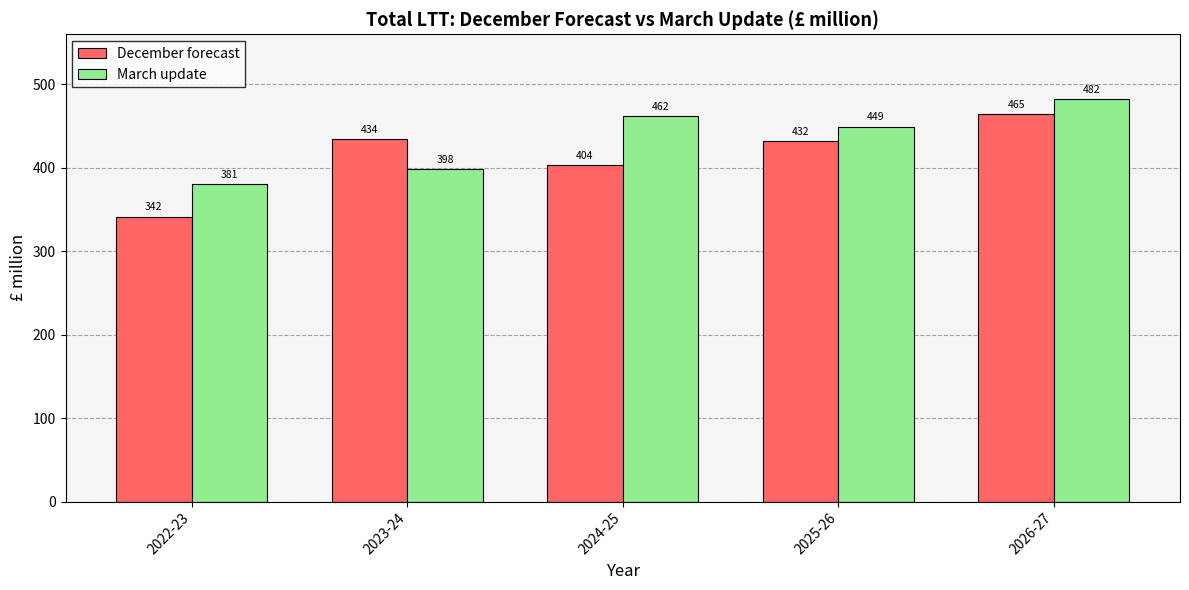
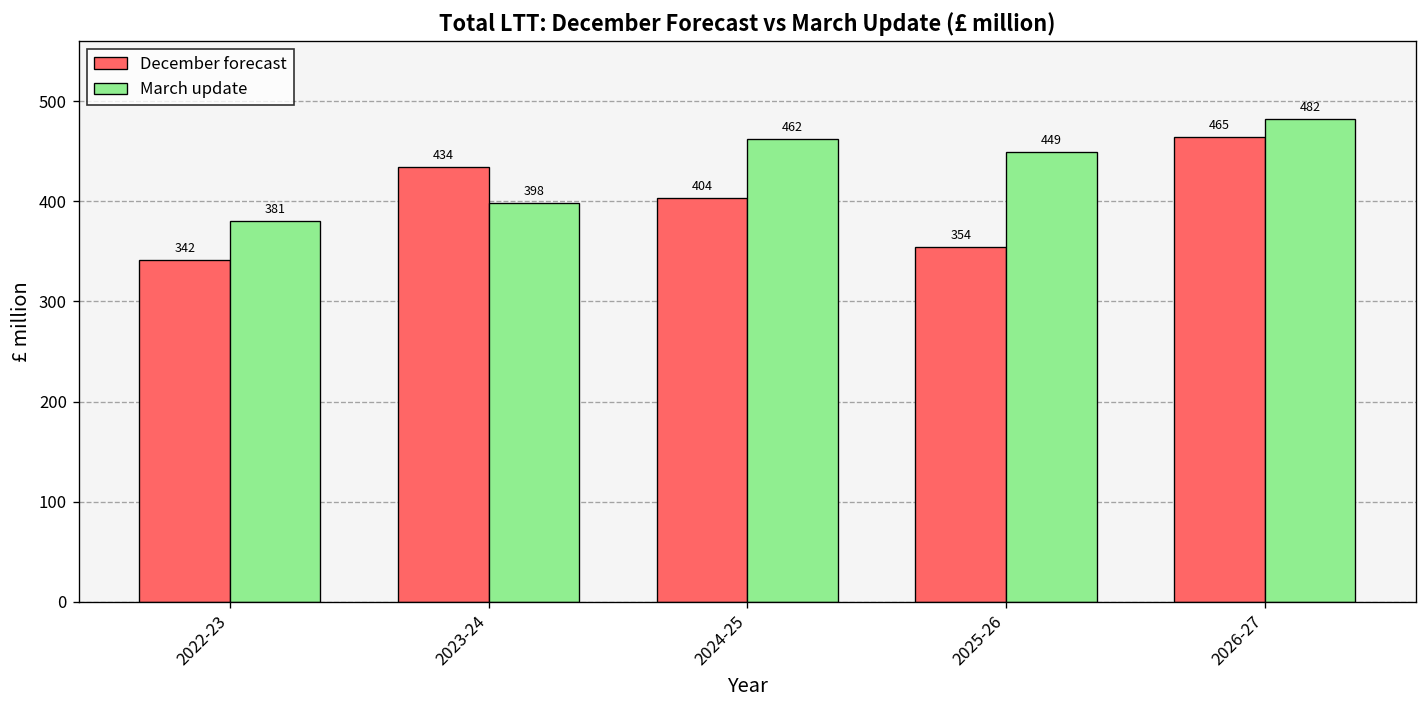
December forecast, 2025-26: 432 -> 354
